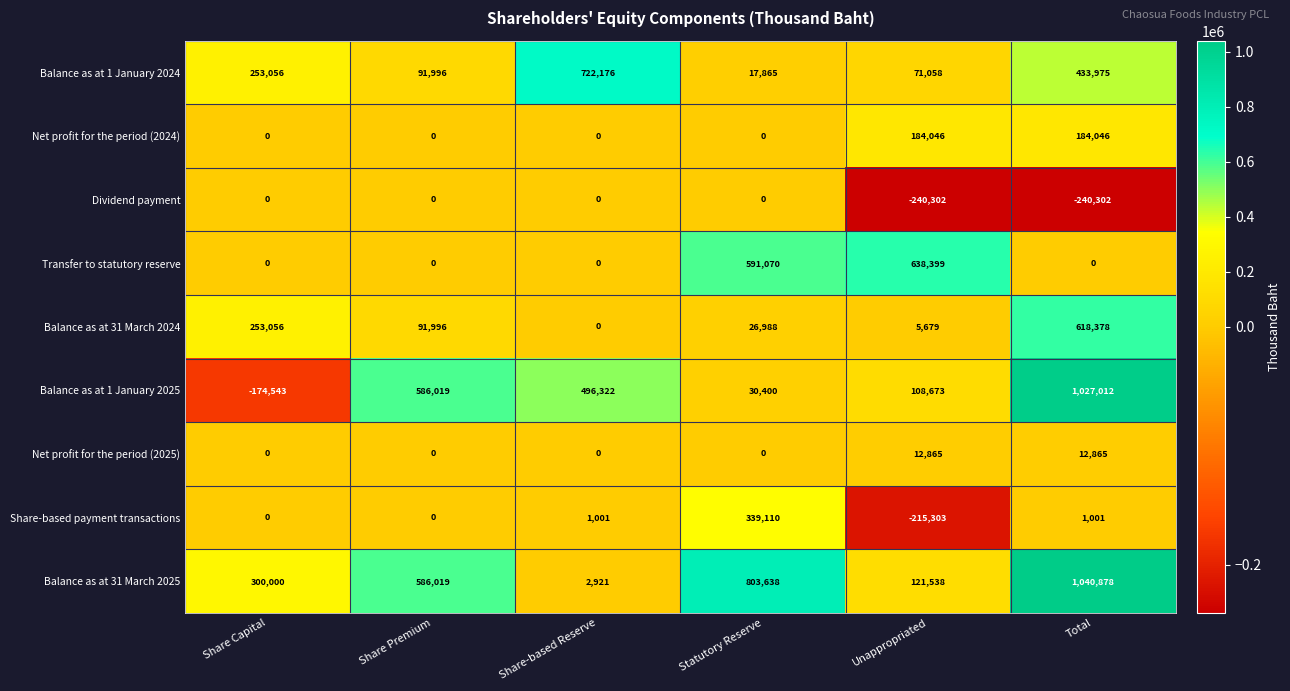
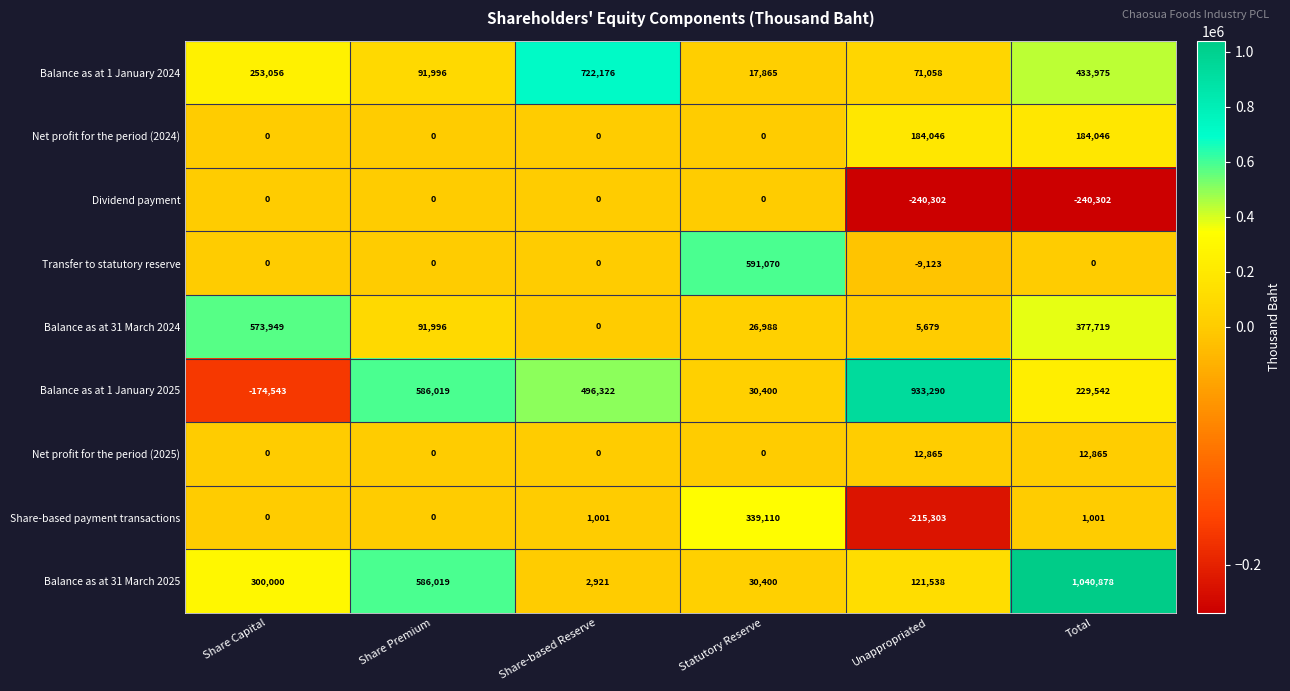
Transfer to statutory reserve, Unappropriated: 638,399 -> -9,123
Balance as at 31 March 2024, Share Capital: 253,056 -> 573,949
Balance as at 31 March 2024, Total: 618,378 -> 377,719
Balance as at 1 January 2025, Unappropriated: 108,673 -> 933,290
Balance as at 1 January 2025, Total: 1,027,012 -> 229,542
Balance as at 31 March 2025, Statutory Reserve: 803,638 -> 30,400
